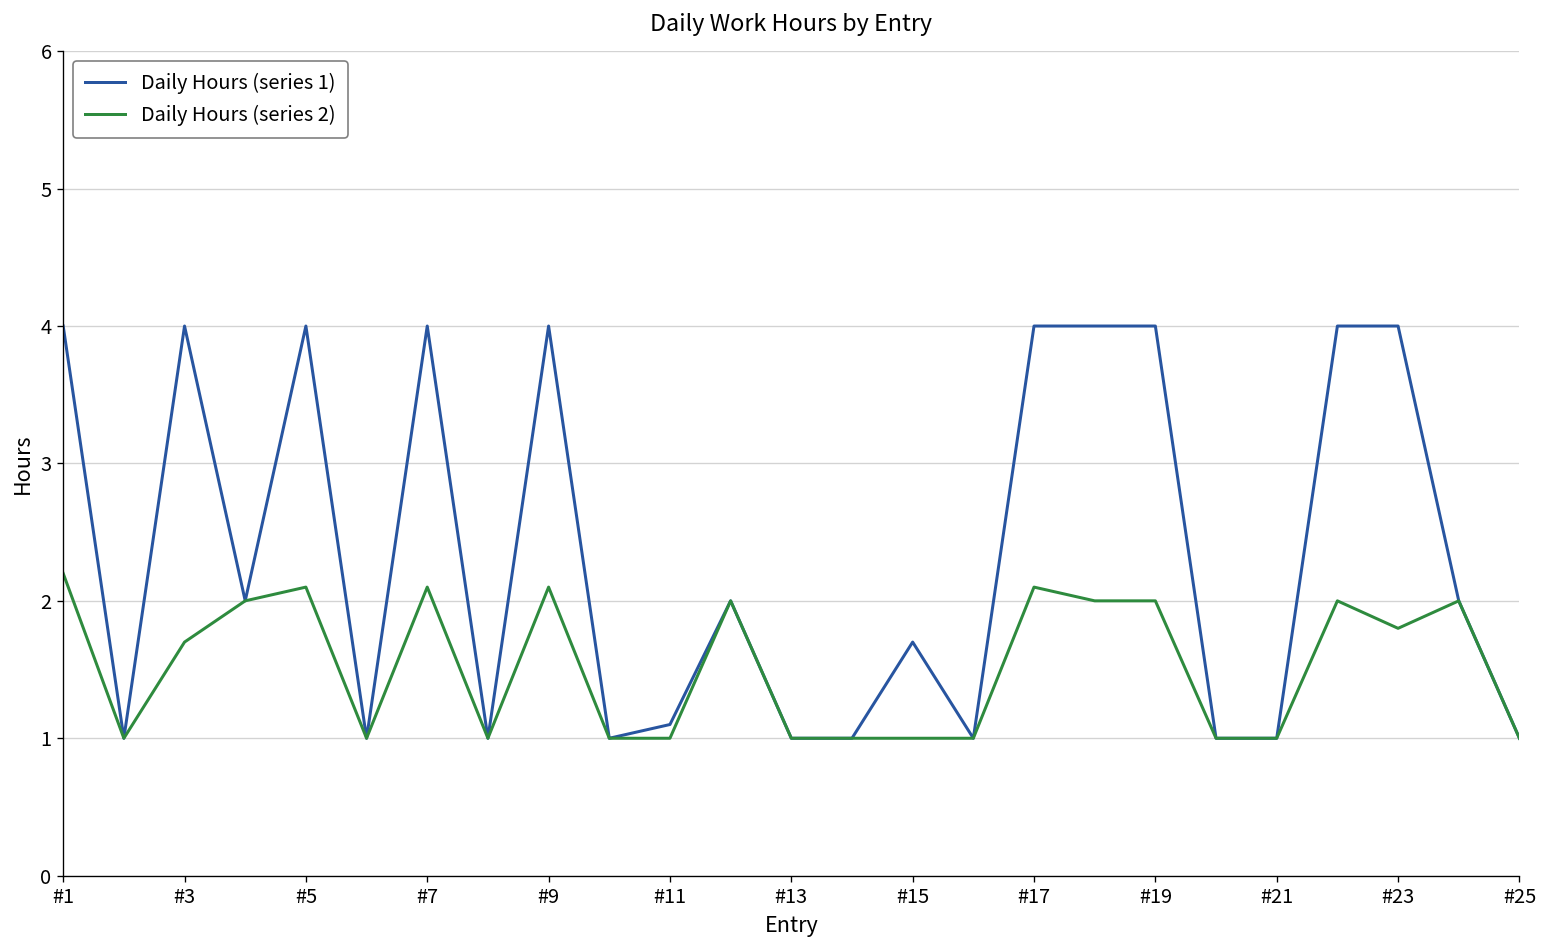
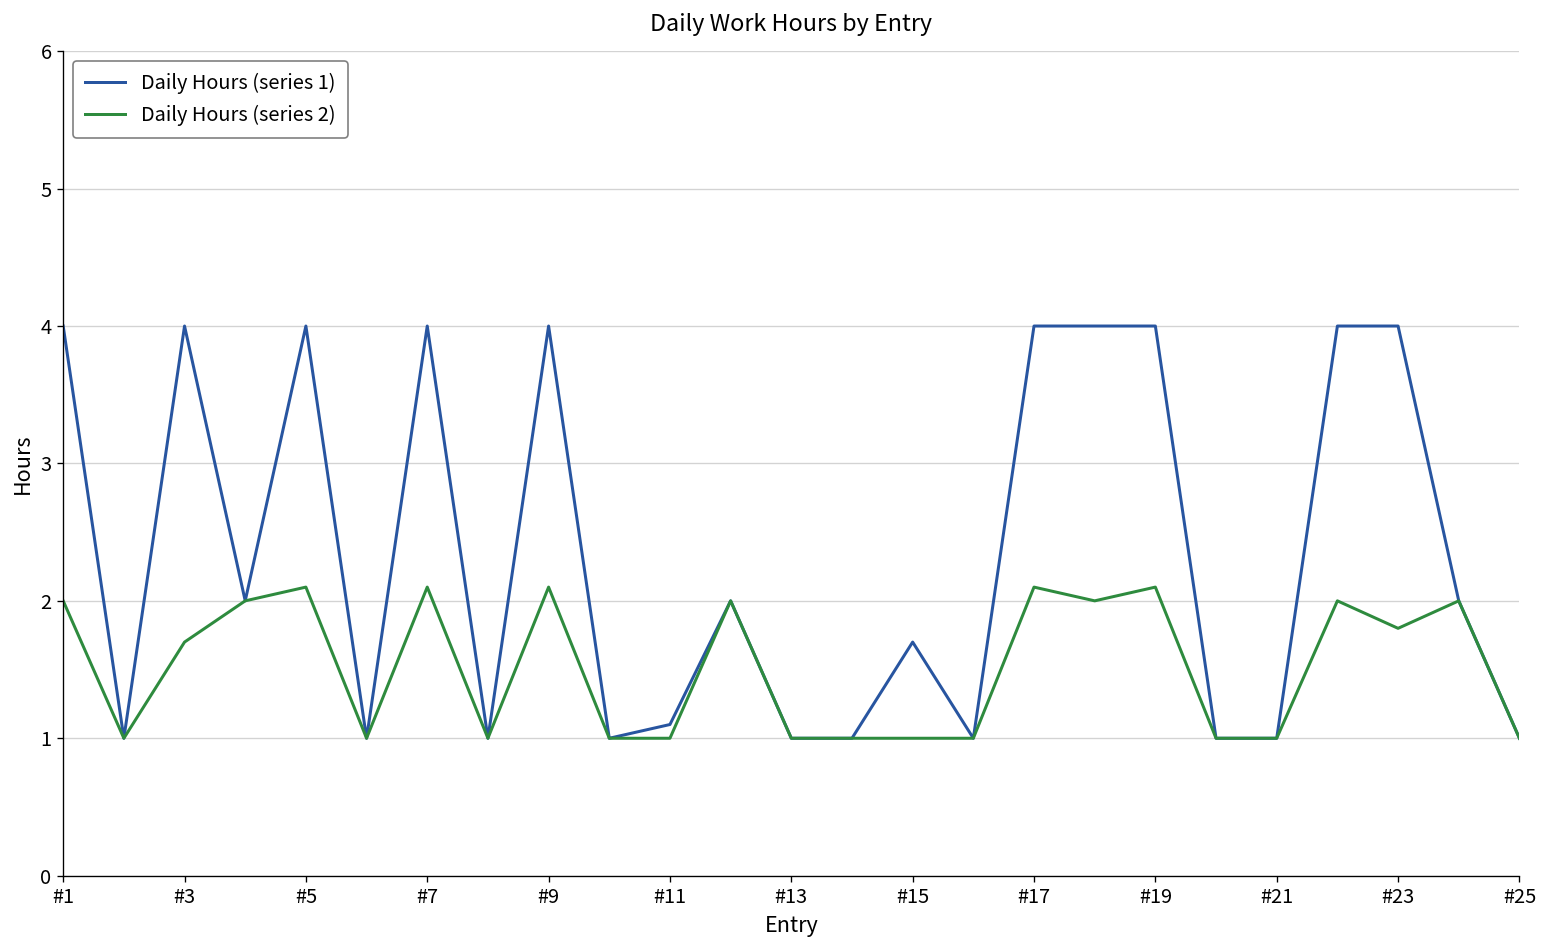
Daily Hours (series 2), #1: 2.2 -> 2.0
Daily Hours (series 2), #19: 2.0 -> 2.1
